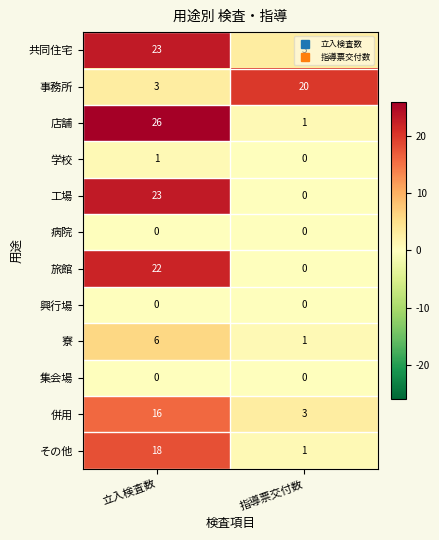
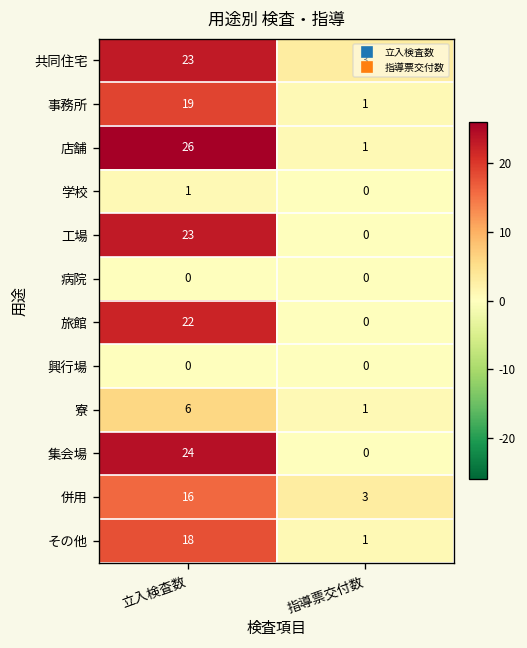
事務所, 立入検査数: 3 -> 19
事務所, 指導票交付数: 20 -> 1
集会場, 立入検査数: 0 -> 24
